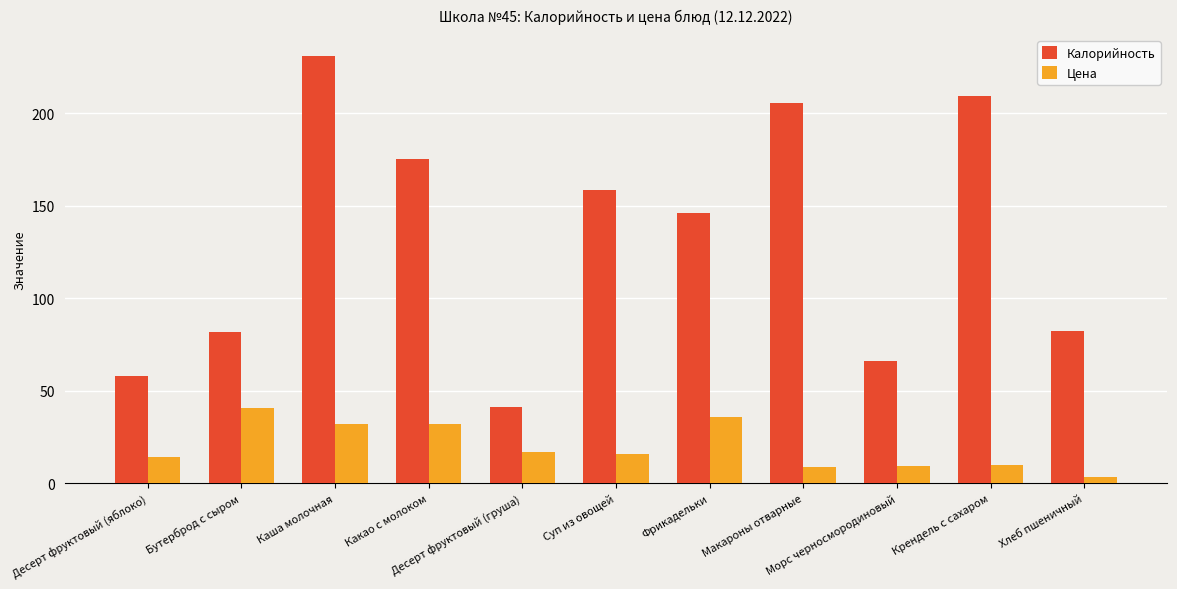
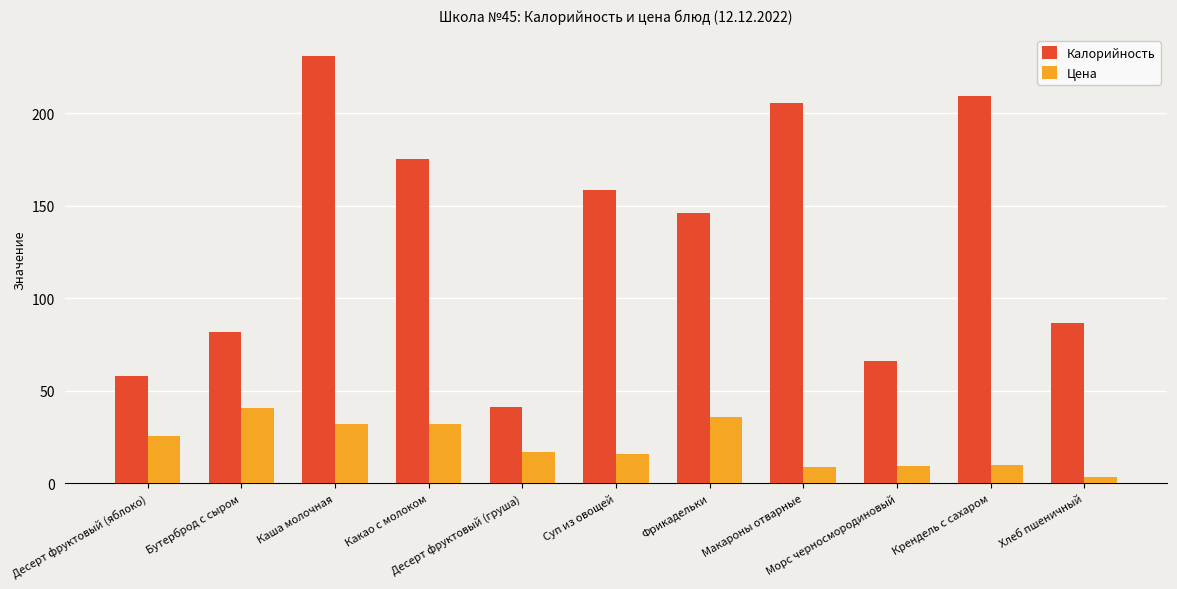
Цена, Десерт фруктовый (яблоко): 14 -> 25
Калорийность, Хлеб пшеничный: 82 -> 87
